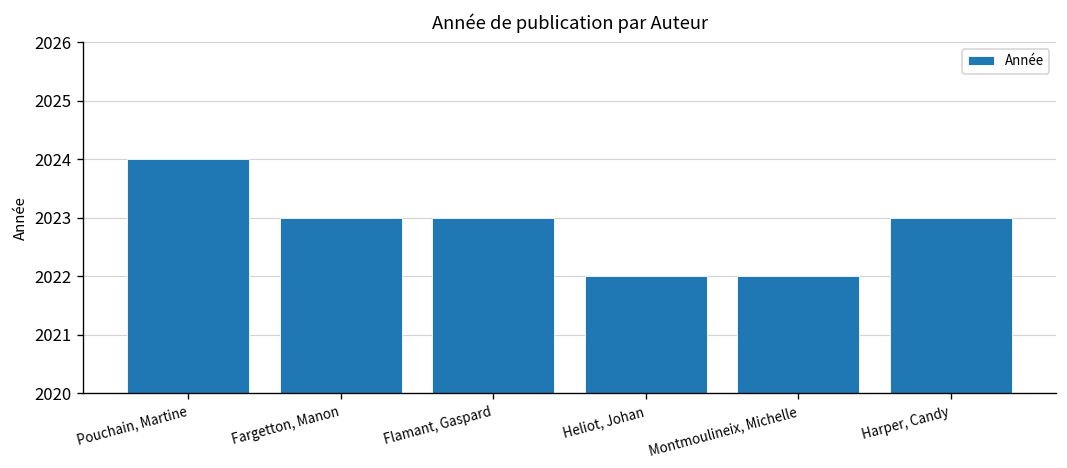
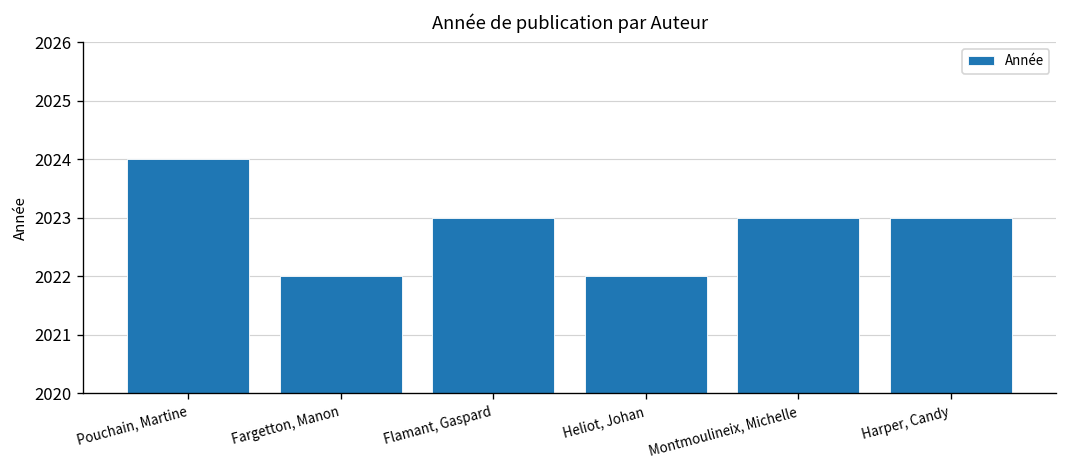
Fargetton, Manon: 2023 -> 2022
Montmoulineix, Michelle: 2022 -> 2023
